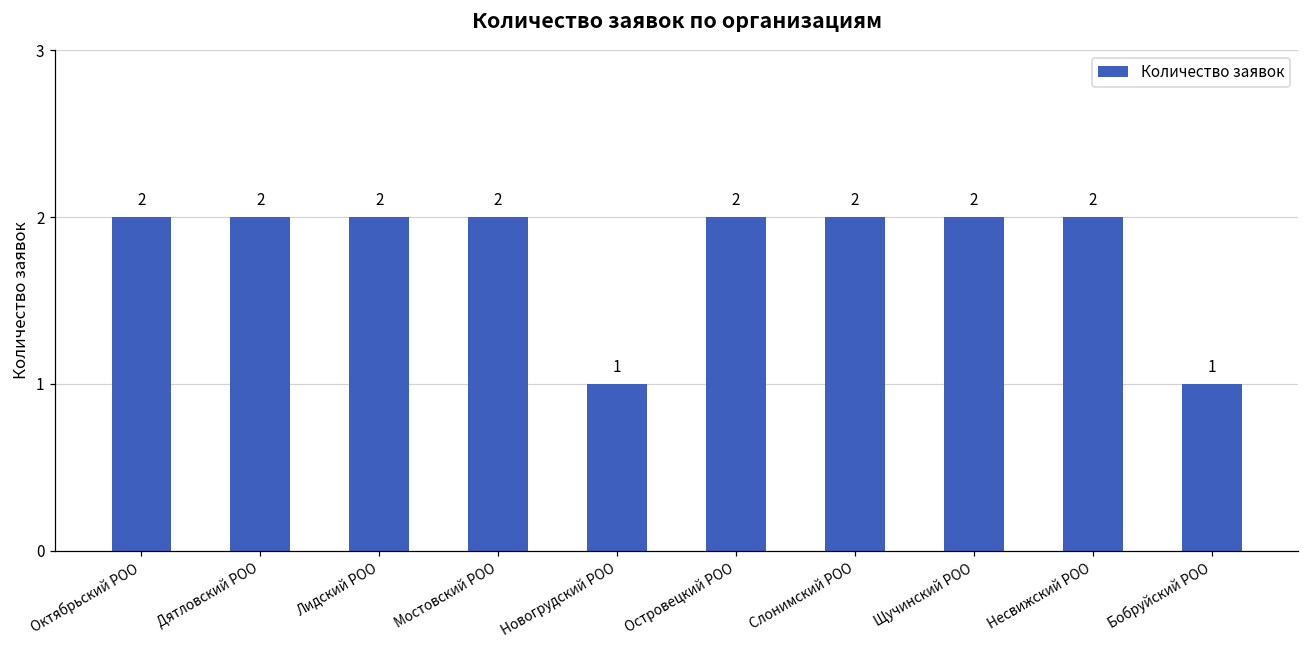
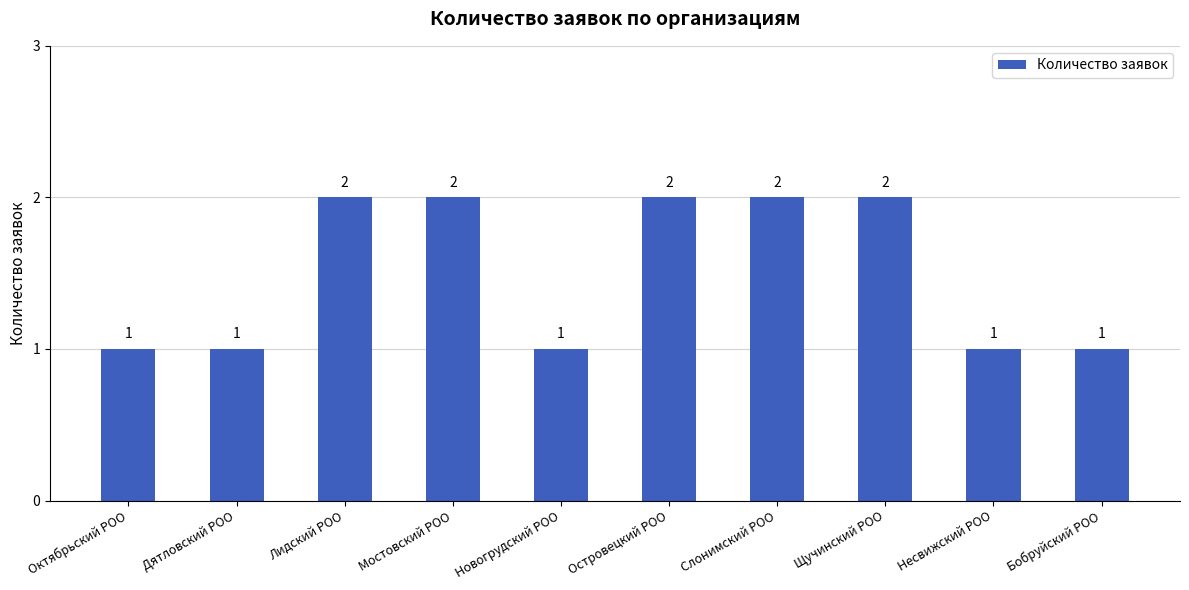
Октябрьский РОО: 2 -> 1
Дятловский РОО: 2 -> 1
Несвижский РОО: 2 -> 1
